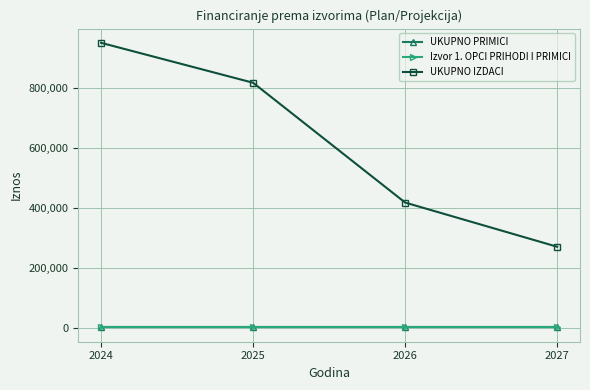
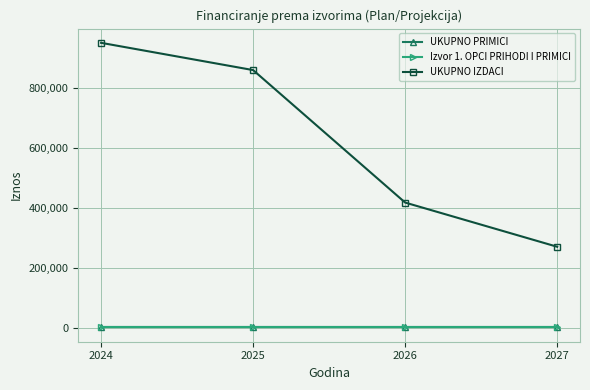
UKUPNO IZDACI, 2025: 820,000 -> 860,000
